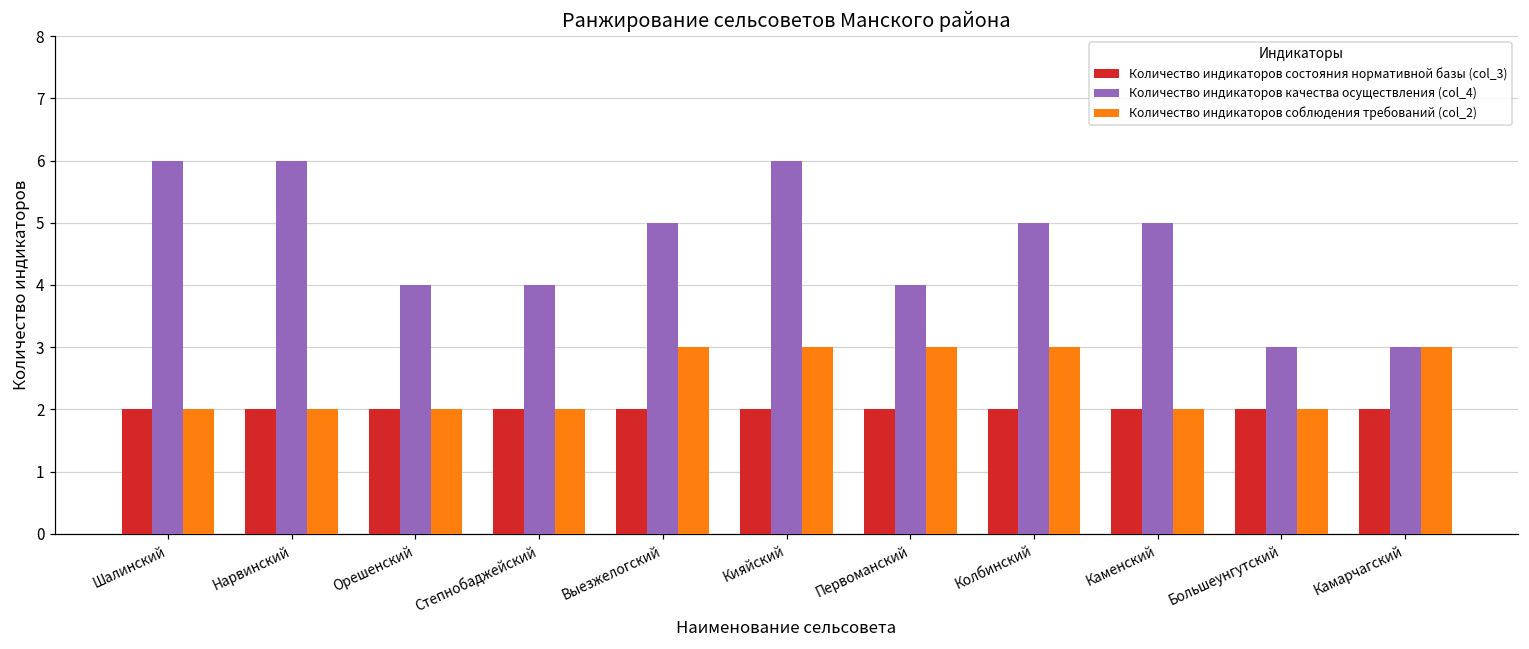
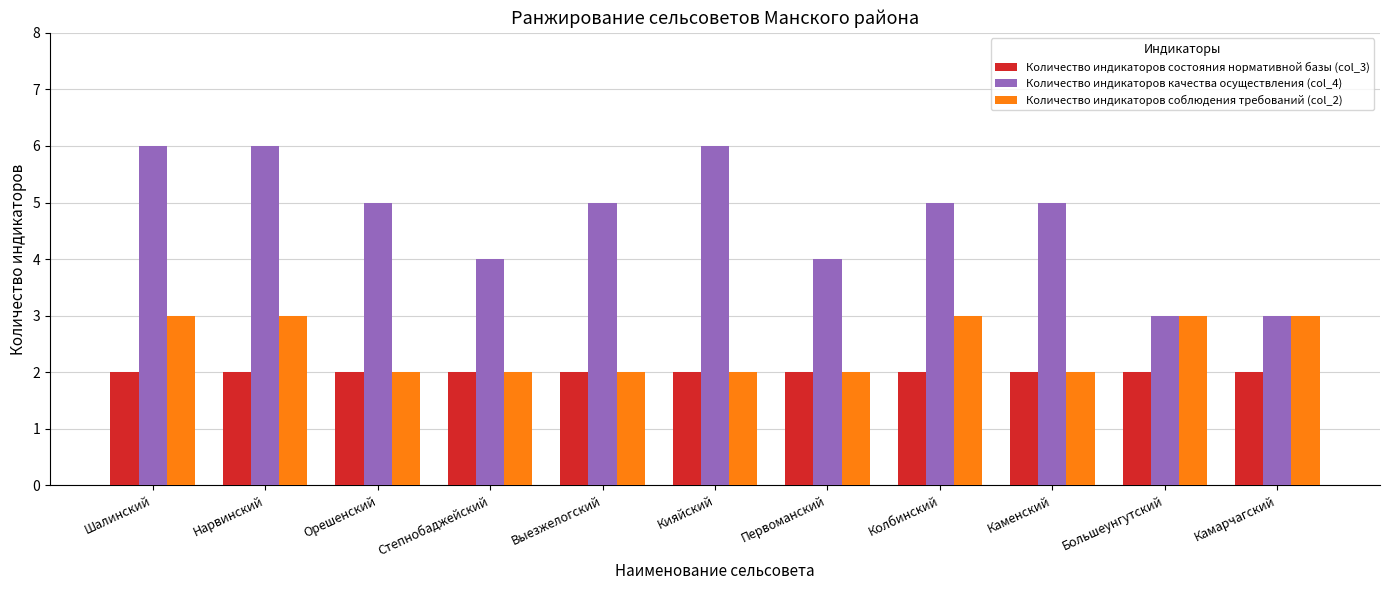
Количество индикаторов соблюдения требований (col_2), Шалинский: 2 -> 3
Количество индикаторов соблюдения требований (col_2), Нарвинский: 2 -> 3
Количество индикаторов качества осуществления (col_4), Орешенский: 4 -> 5
Количество индикаторов соблюдения требований (col_2), Выезжелогский: 3 -> 2
Количество индикаторов соблюдения требований (col_2), Кияйский: 3 -> 2
Количество индикаторов соблюдения требований (col_2), Первоманский: 3 -> 2
Количество индикаторов соблюдения требований (col_2), Большеунгутский: 2 -> 3
